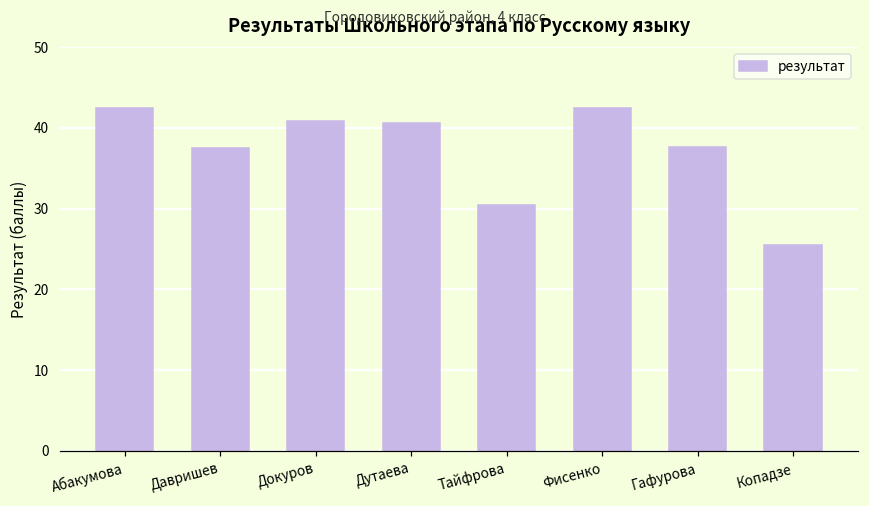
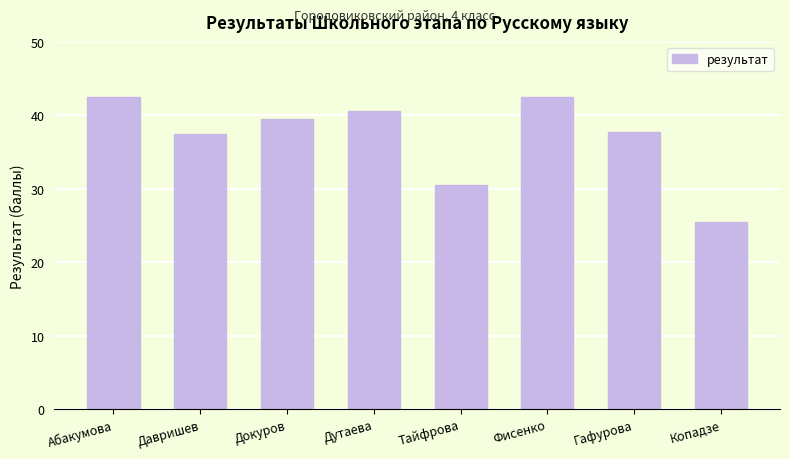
Докуров: 41 -> 40
